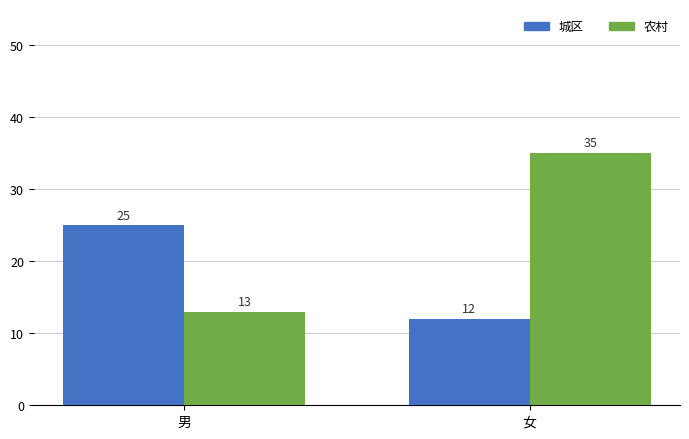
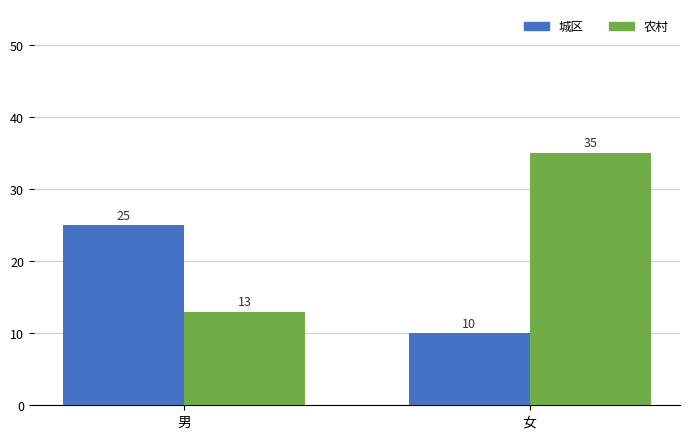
城区, 女: 12 -> 10
